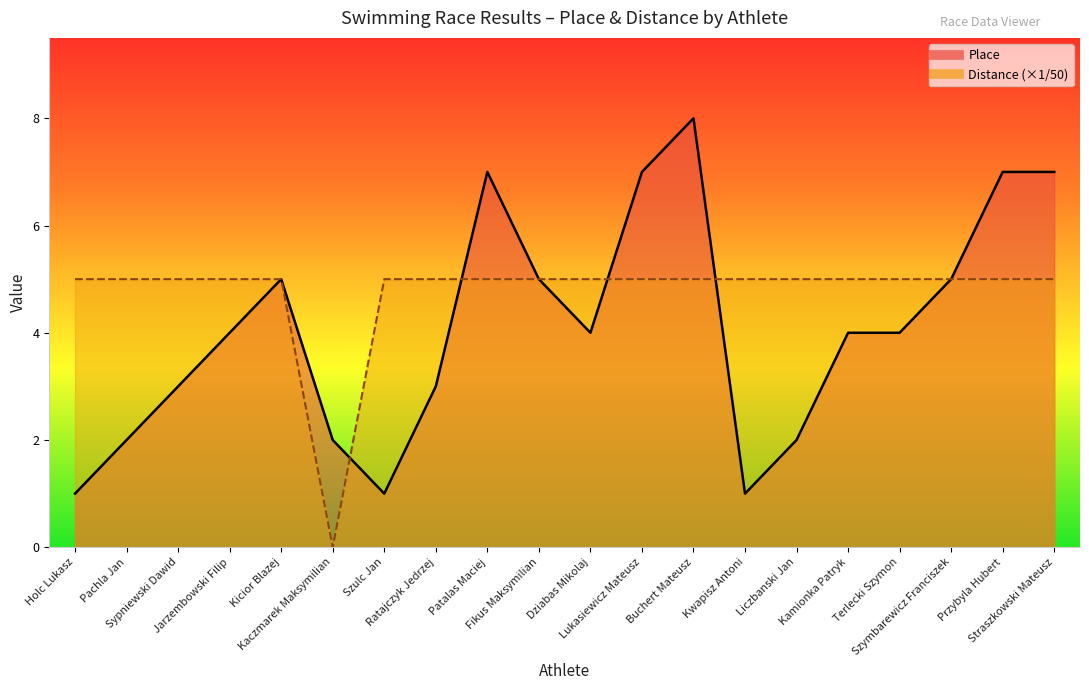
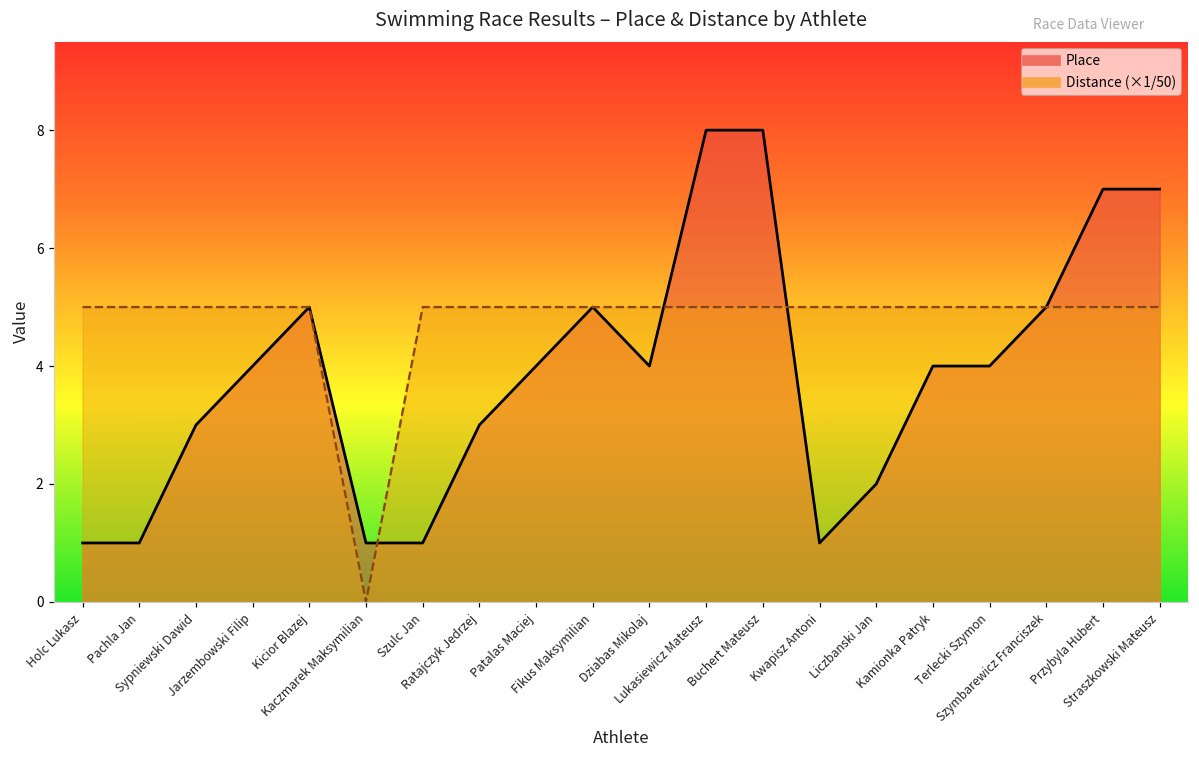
Place, Pachla Jan: 2 -> 1
Place, Kaczmarek Maksymilian: 2 -> 1
Place, Patalas Maciej: 7 -> 4
Place, Lukasiewicz Mateusz: 7 -> 8
